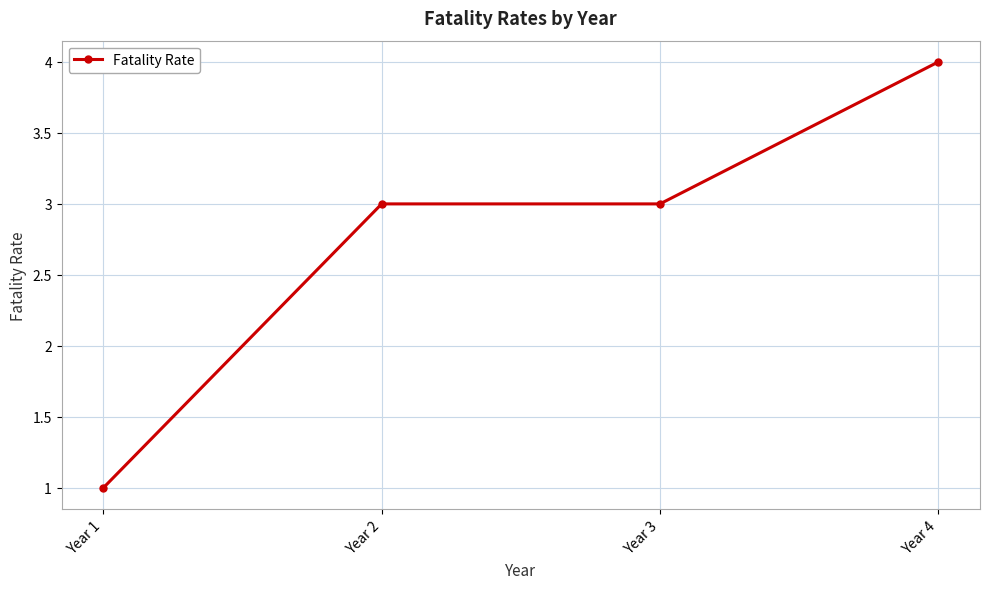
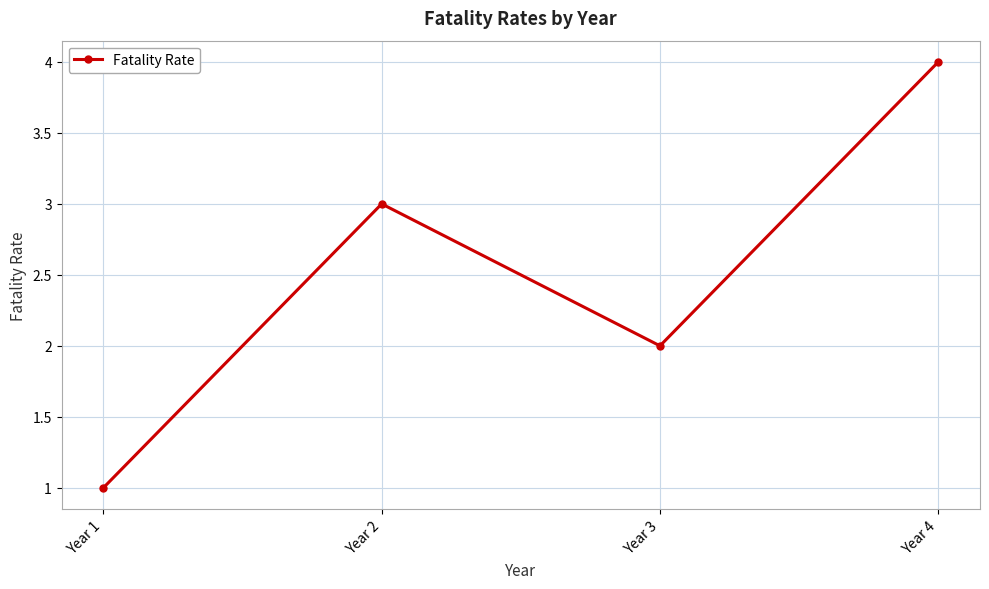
Year 3: 3 -> 2
